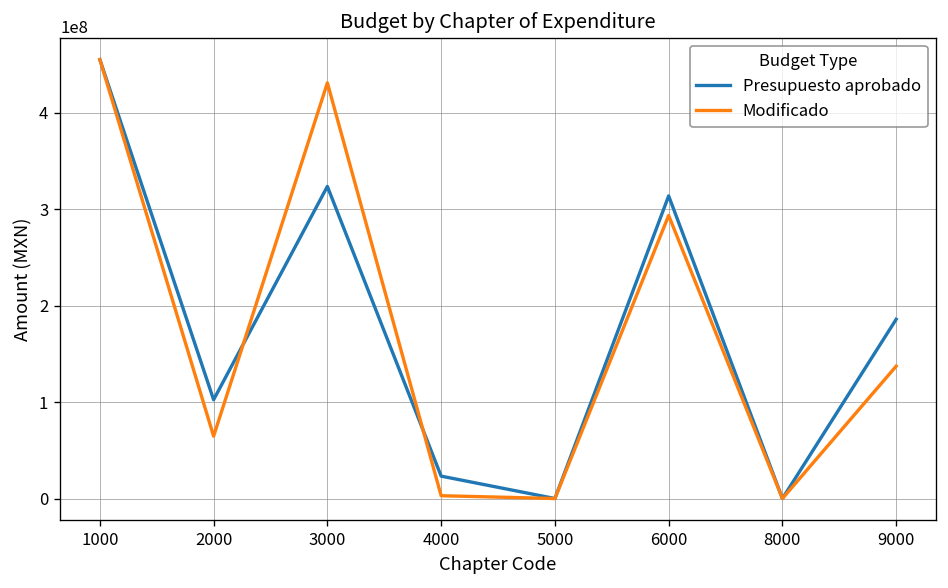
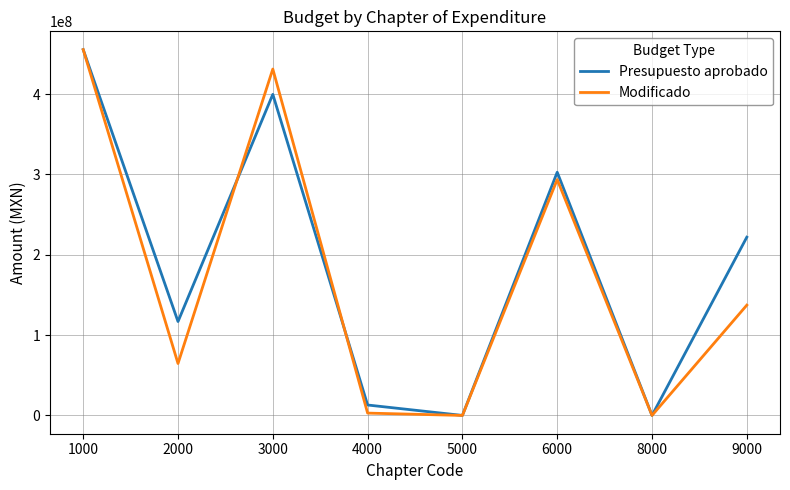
Presupuesto aprobado, 2000: 100000000 -> 120000000
Presupuesto aprobado, 3000: 320000000 -> 400000000
Presupuesto aprobado, 4000: 20000000 -> 10000000
Presupuesto aprobado, 6000: 310000000 -> 300000000
Presupuesto aprobado, 9000: 190000000 -> 220000000
